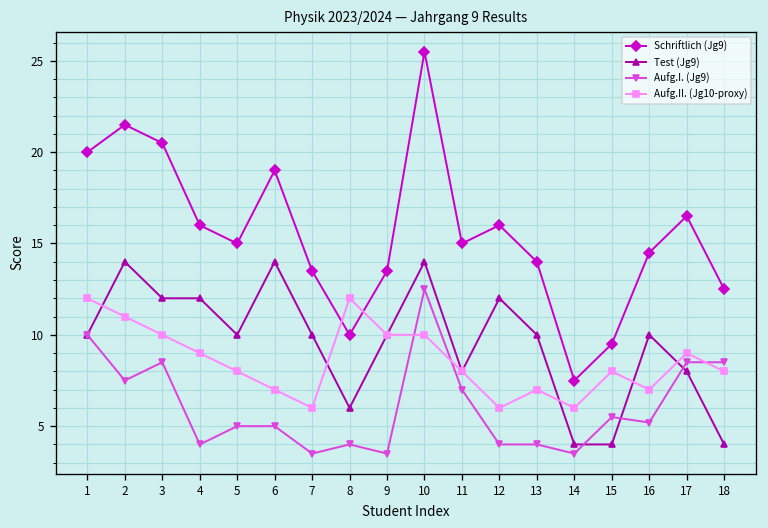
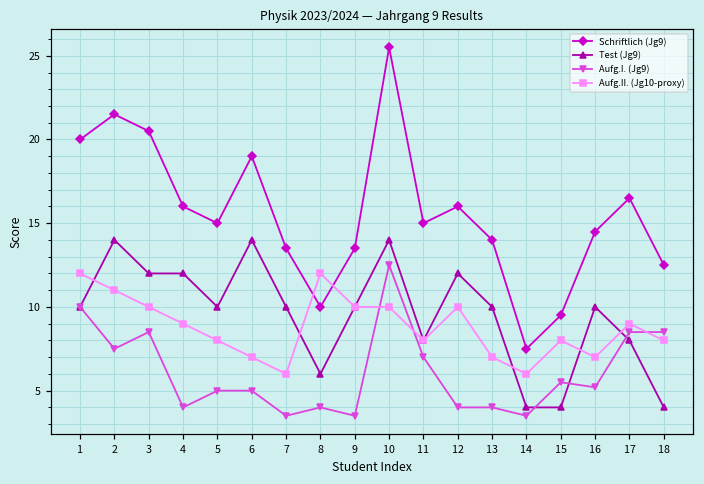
Aufg.II. (Jg10-proxy), 12: 6 -> 10
